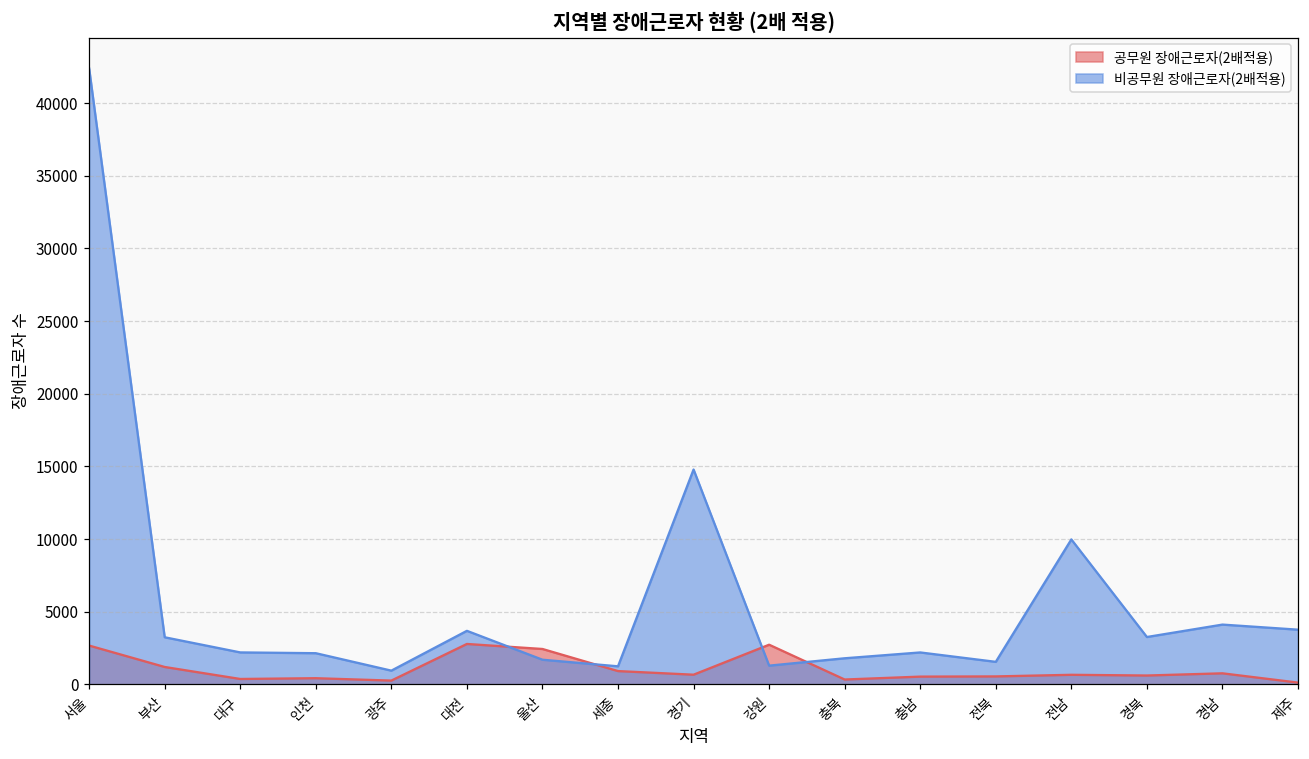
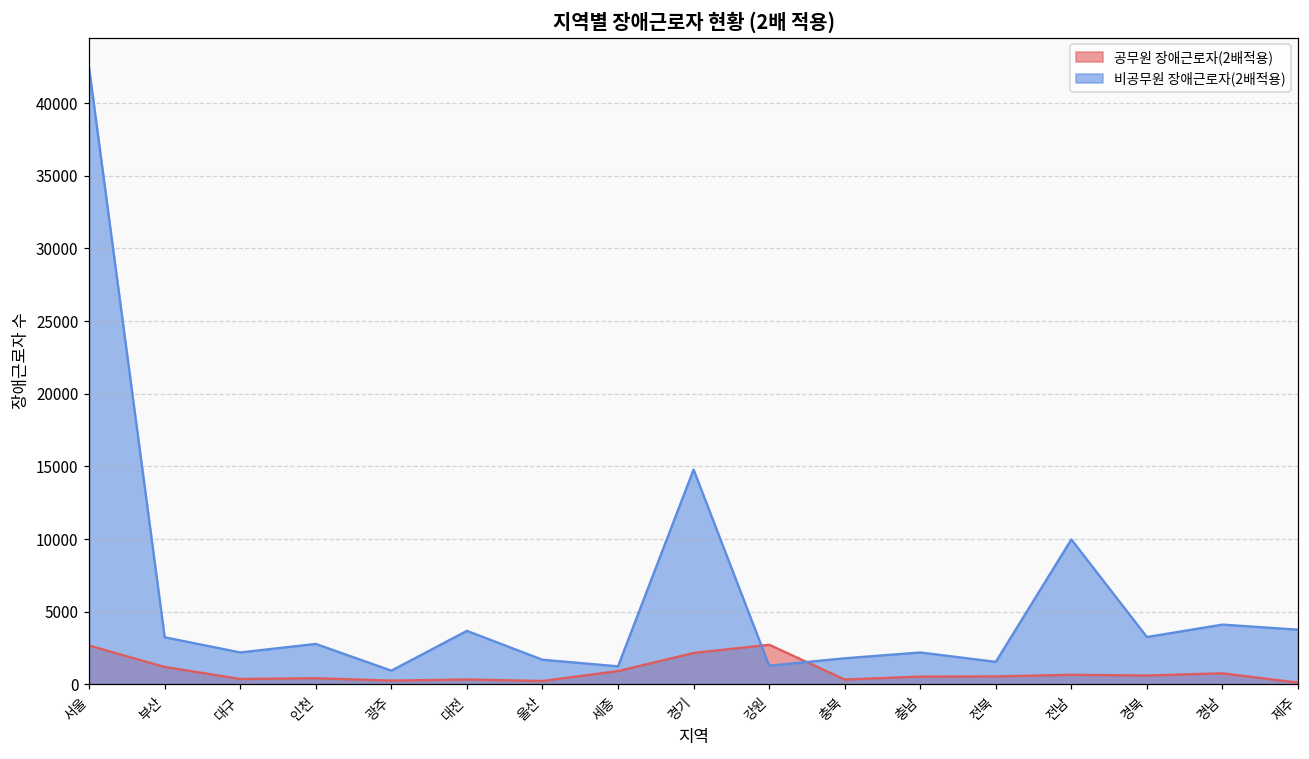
비공무원 장애근로자(2배적용), 인천: 2200 -> 2800
공무원 장애근로자(2배적용), 대전: 2800 -> 300
공무원 장애근로자(2배적용), 울산: 2400 -> 200
공무원 장애근로자(2배적용), 경기: 700 -> 2200
